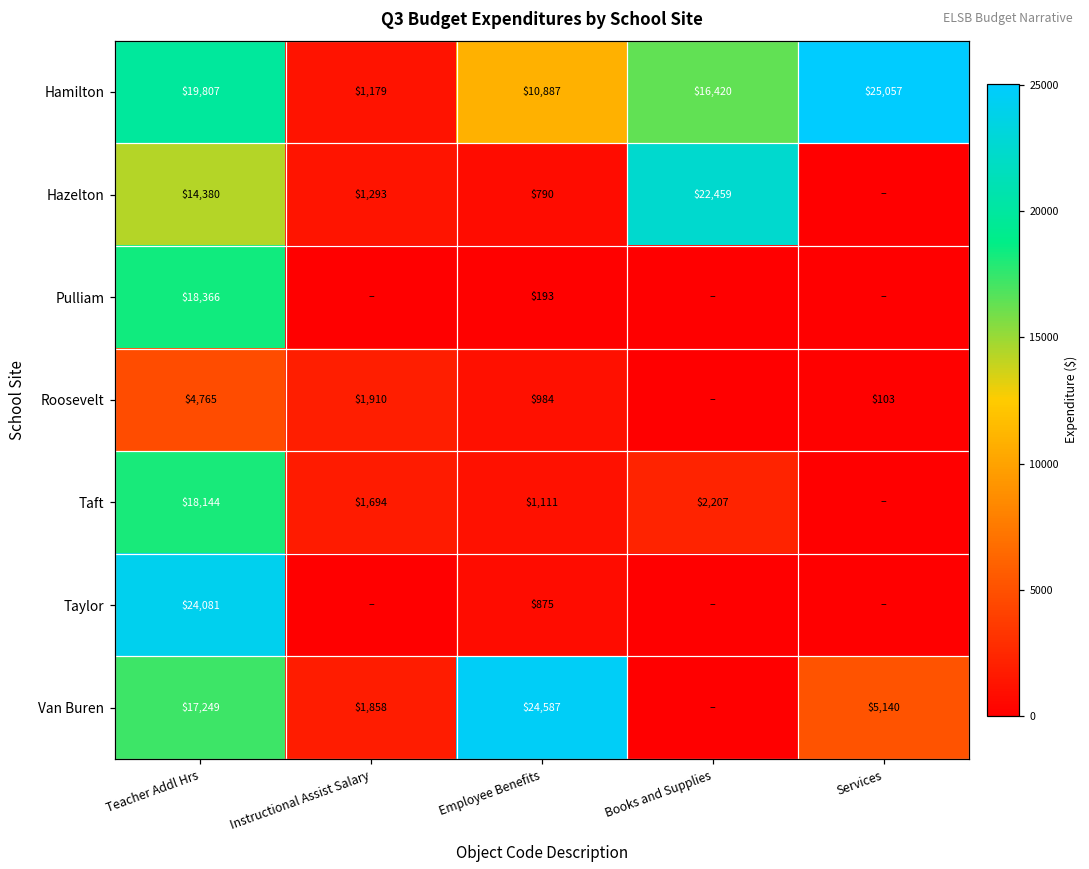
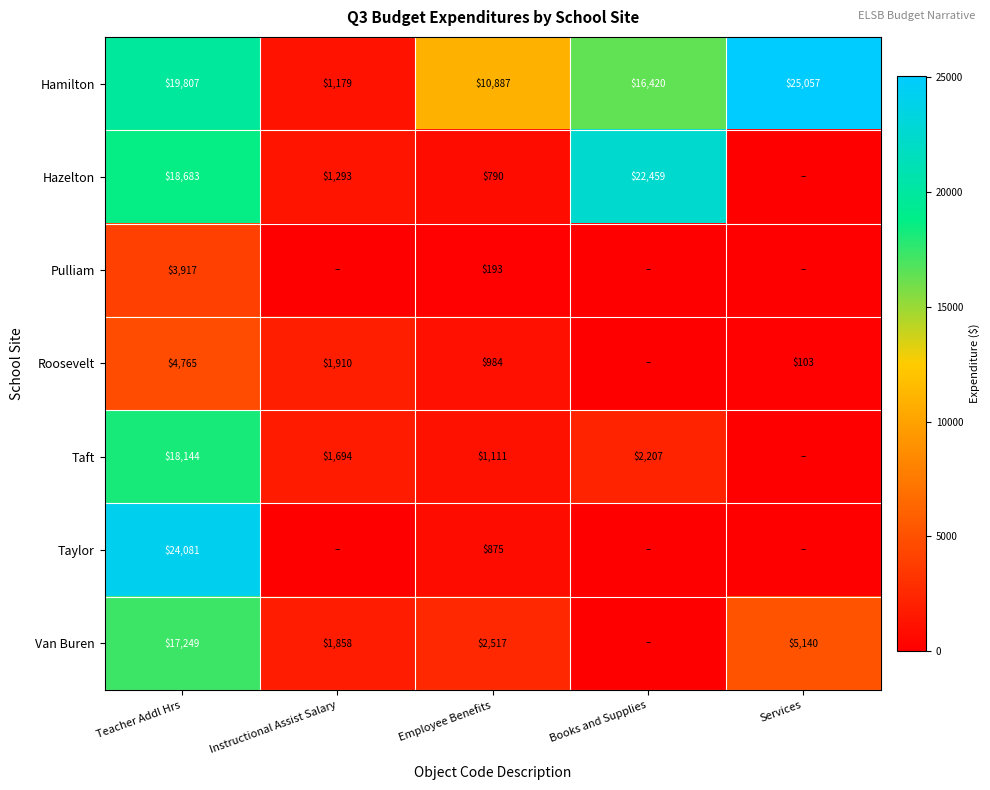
Hazelton, Teacher Addl Hrs: $14,380 -> $18,683
Pulliam, Teacher Addl Hrs: $18,366 -> $3,917
Van Buren, Employee Benefits: $24,587 -> $2,517
